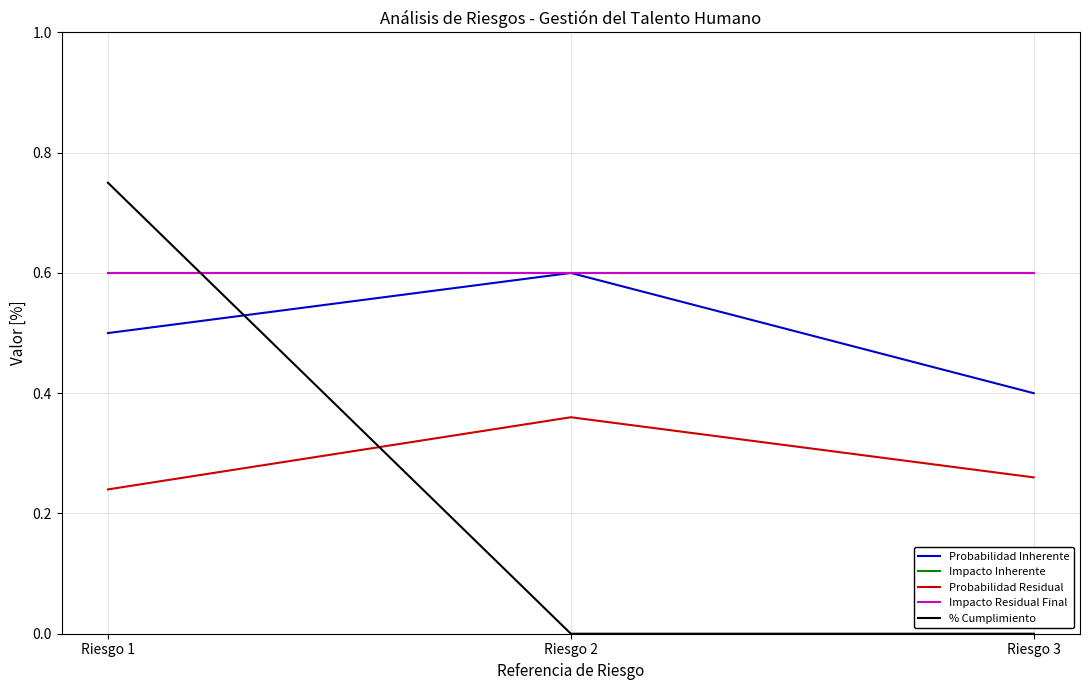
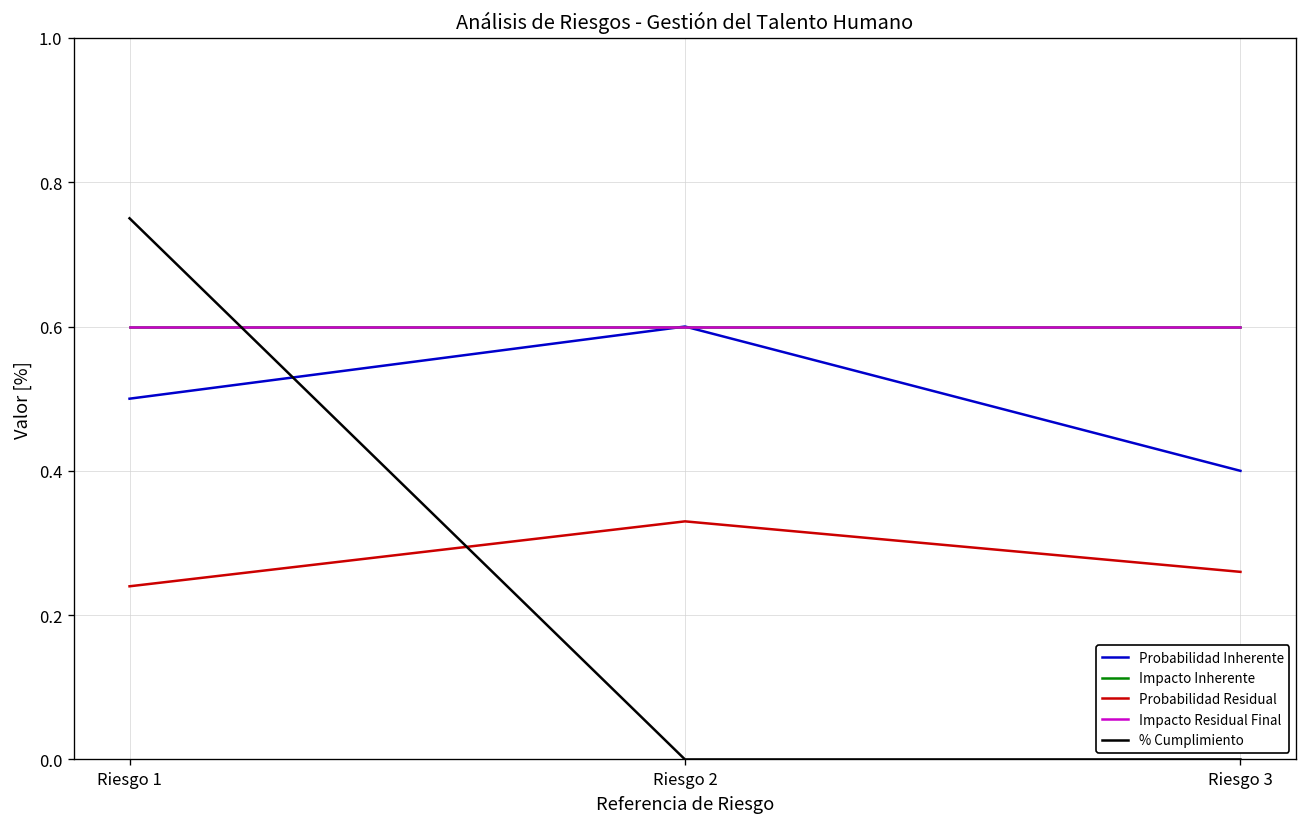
Probabilidad Residual, Riesgo 2: 0.36 -> 0.33
